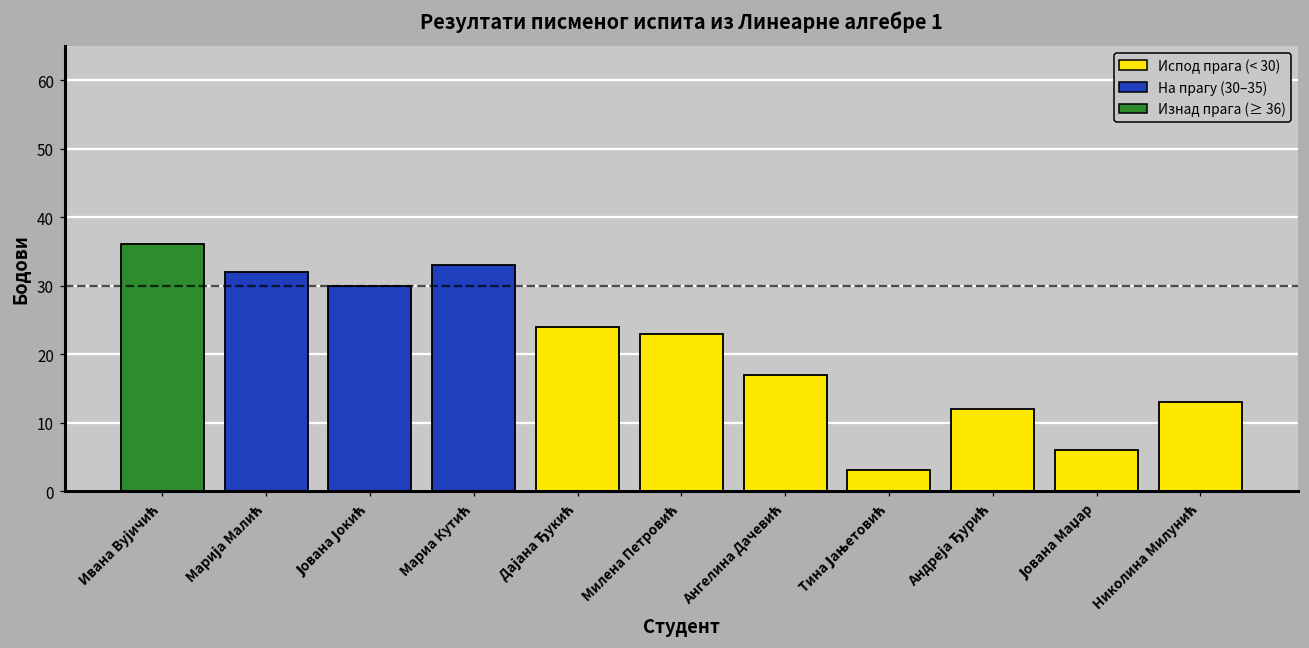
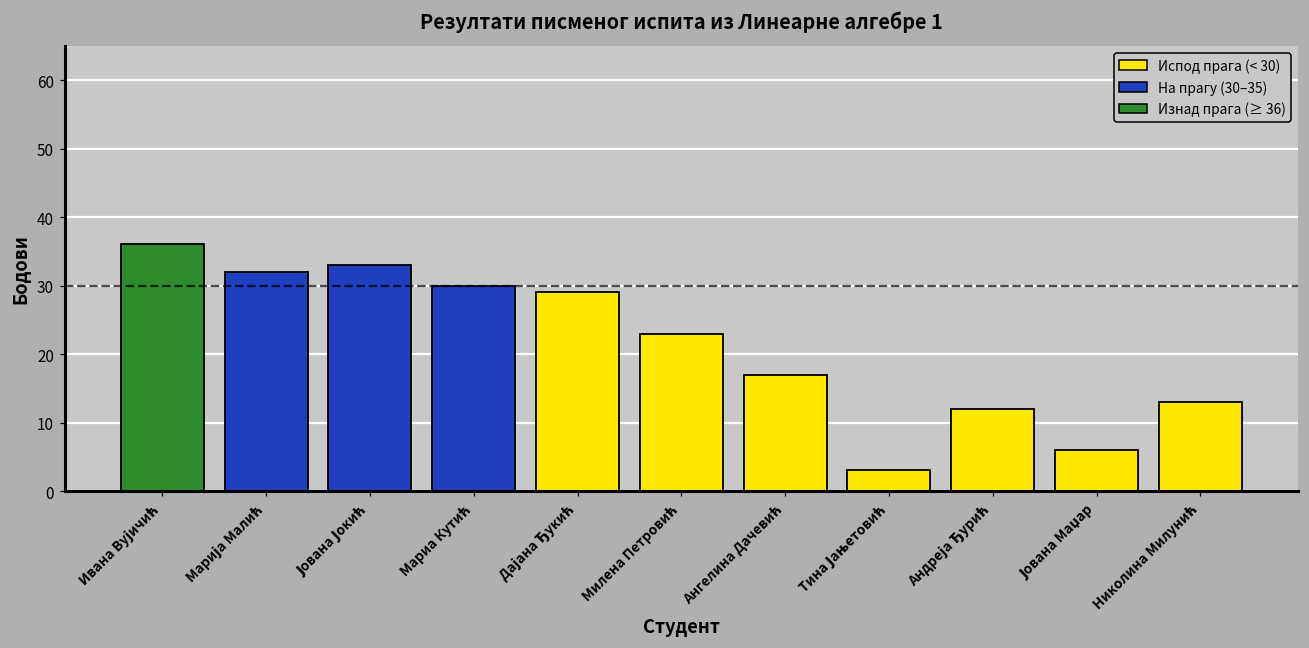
Јована Јокић: 30 -> 33
Мариа Кутић: 33 -> 30
Дајана Ђукић: 24 -> 29
